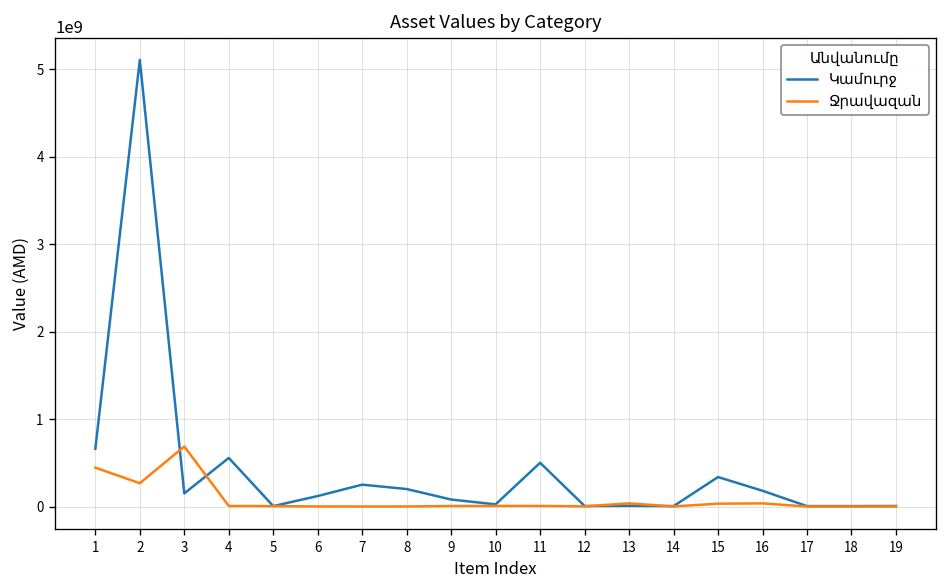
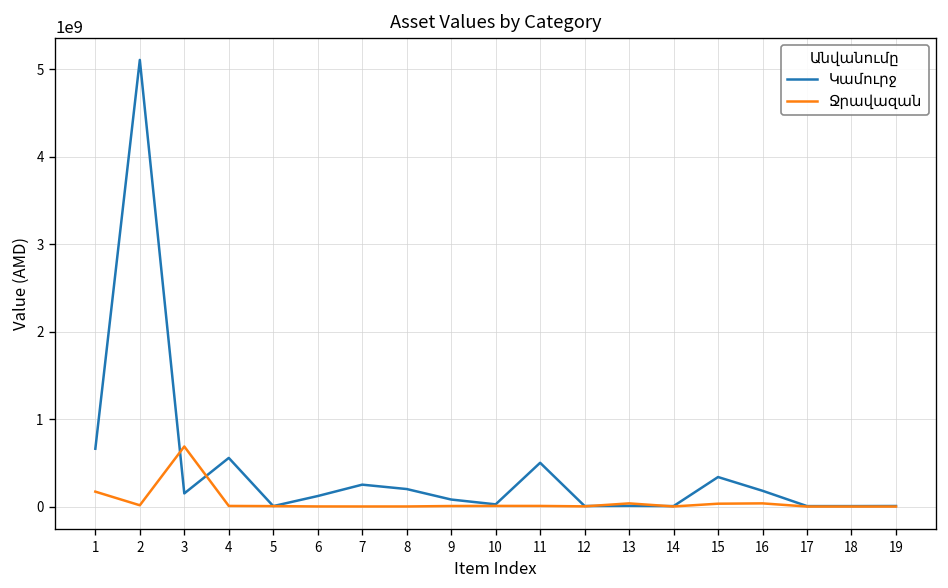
Ջրավազան, 1: 400000000 -> 200000000
Ջրավազան, 2: 300000000 -> 0
